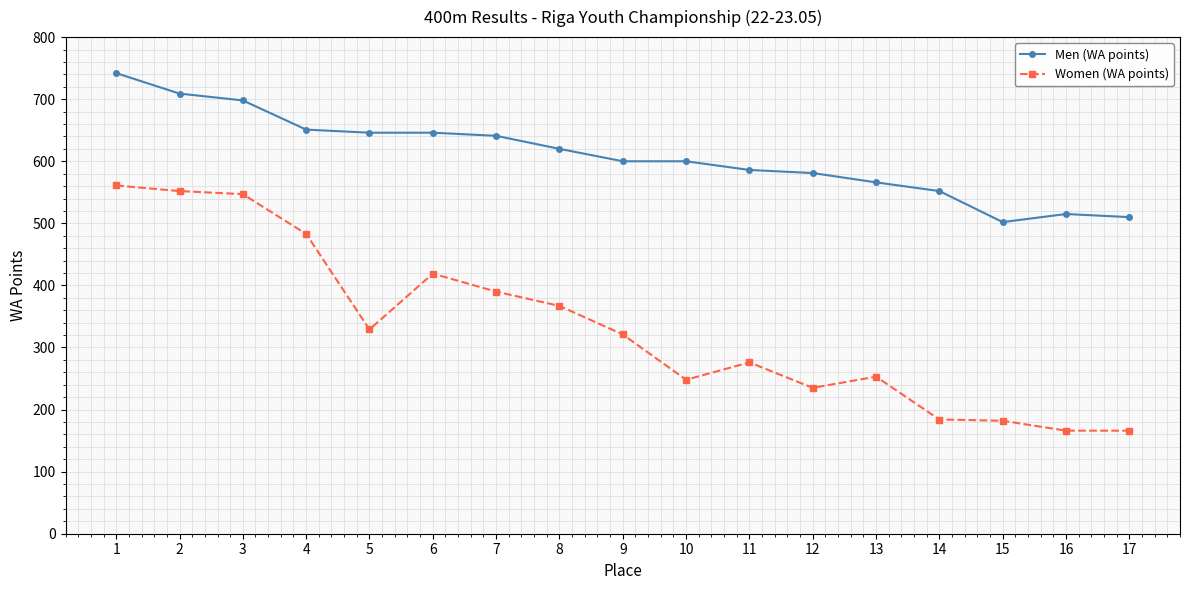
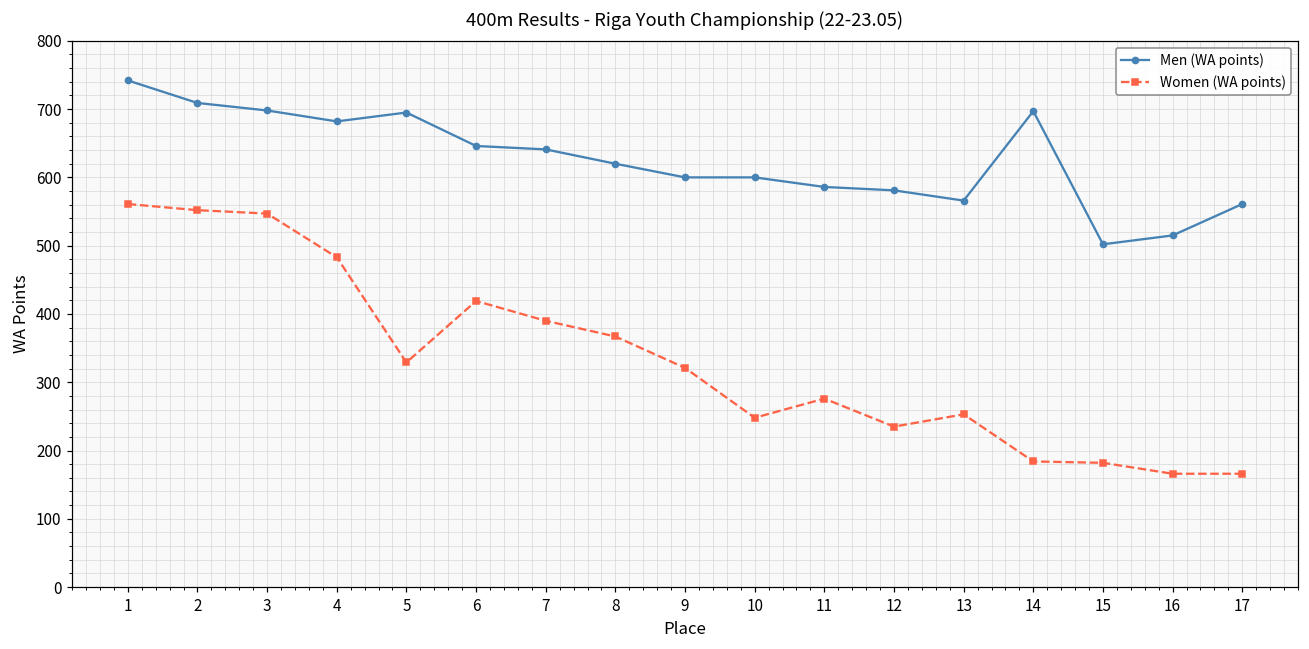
Men (WA points), 4: 650 -> 680
Men (WA points), 5: 650 -> 700
Men (WA points), 14: 550 -> 700
Men (WA points), 17: 510 -> 560
